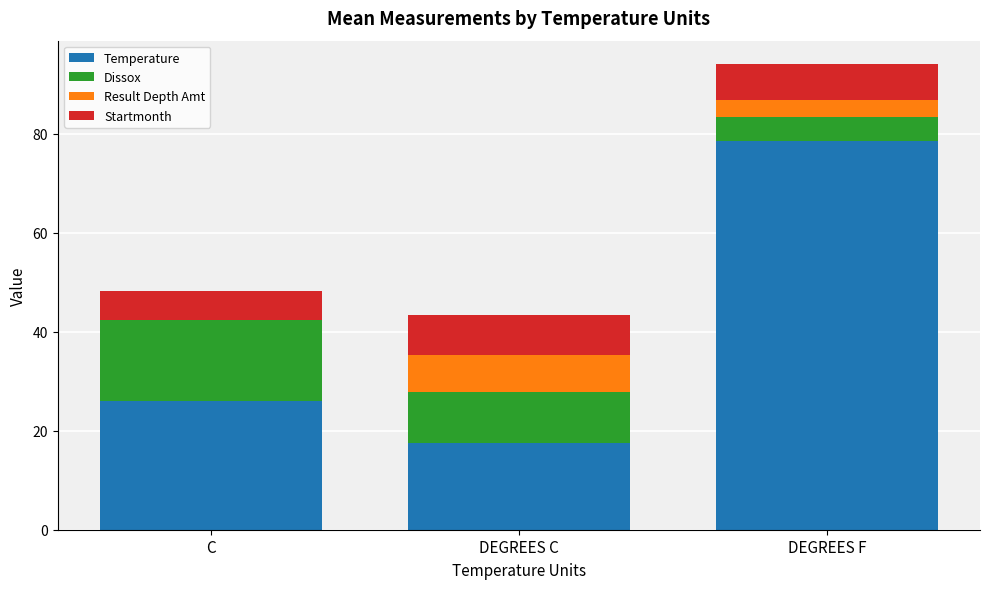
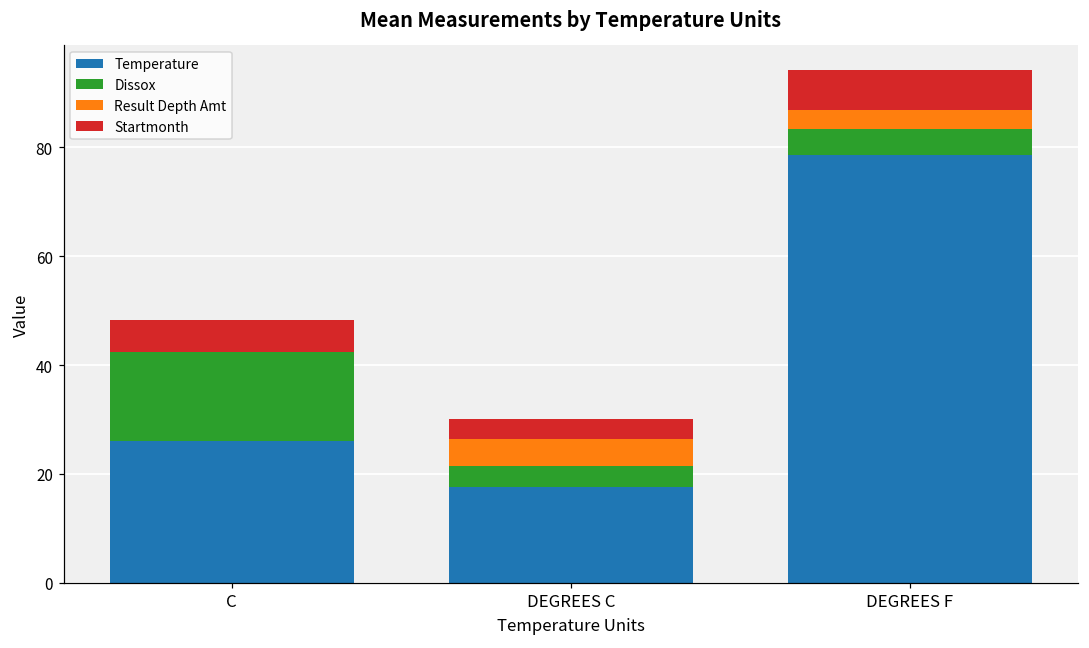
Dissox, DEGREES C: 10 -> 4
Result Depth Amt, DEGREES C: 8 -> 5
Startmonth, DEGREES C: 8 -> 4
